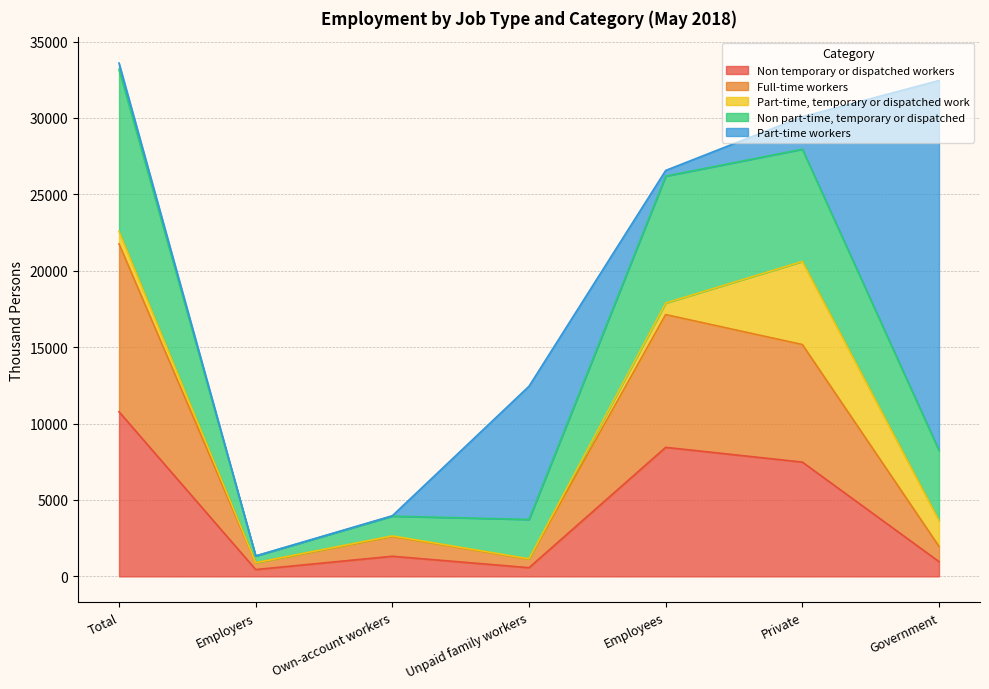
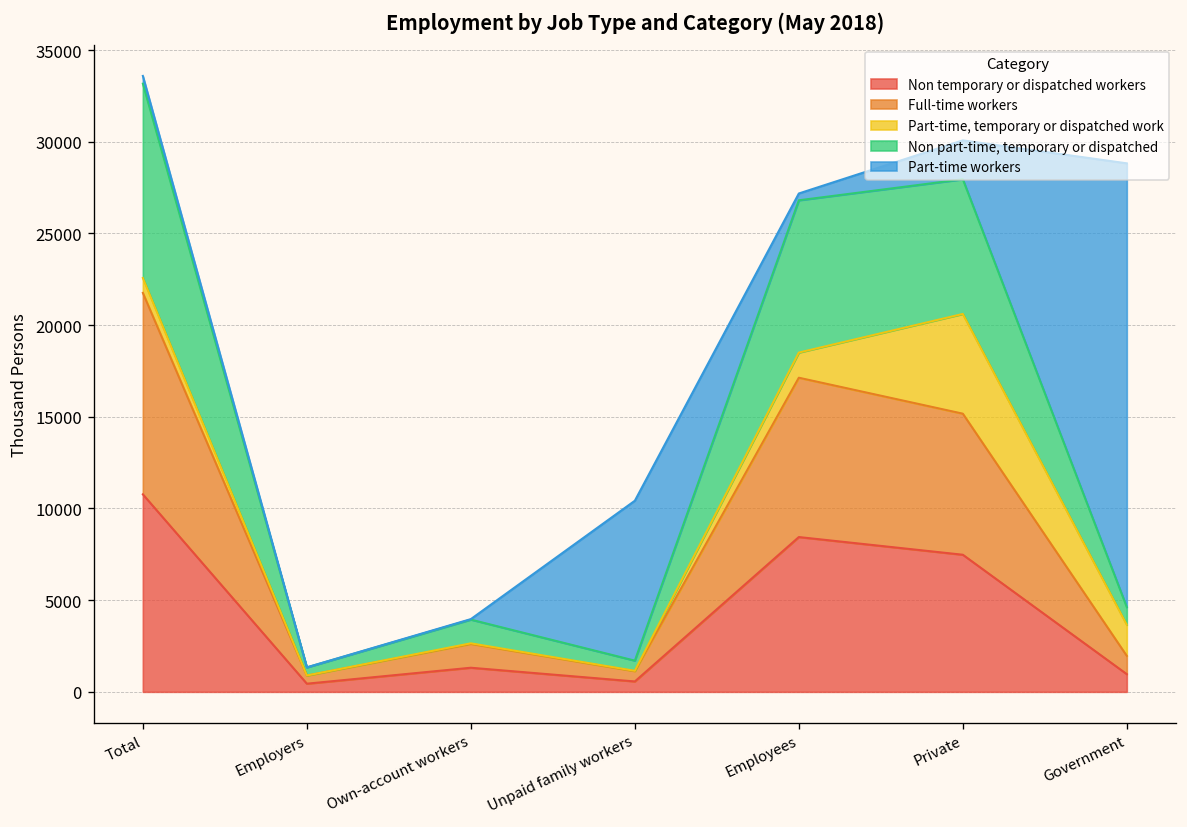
Non part-time, temporary or dispatched, Unpaid family workers: 2600 -> 600
Part-time, temporary or dispatched work, Employees: 800 -> 1400
Non part-time, temporary or dispatched, Government: 4600 -> 1000
